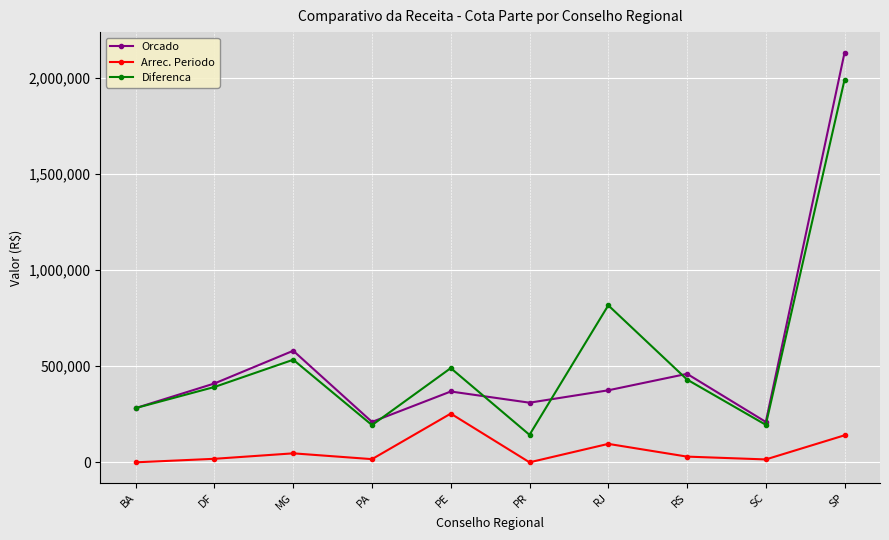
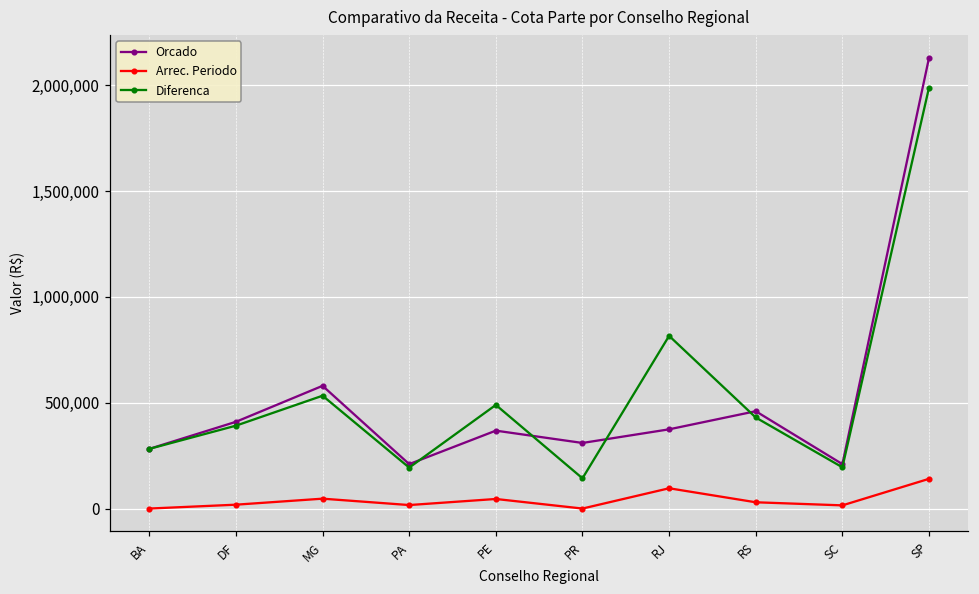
Arrec. Periodo, PE: 250,000 -> 50,000
